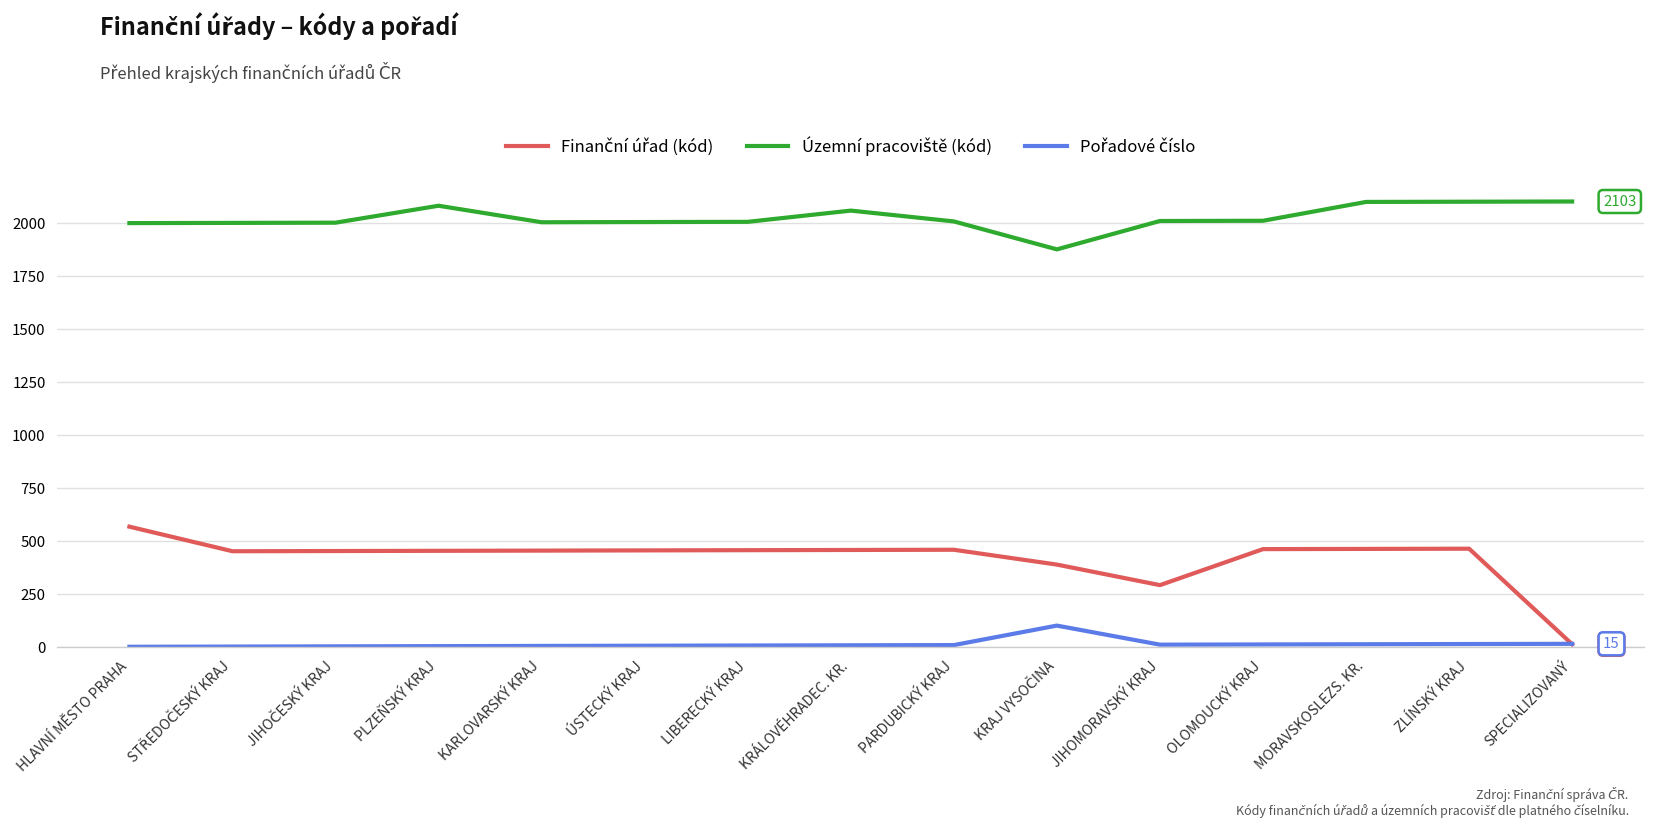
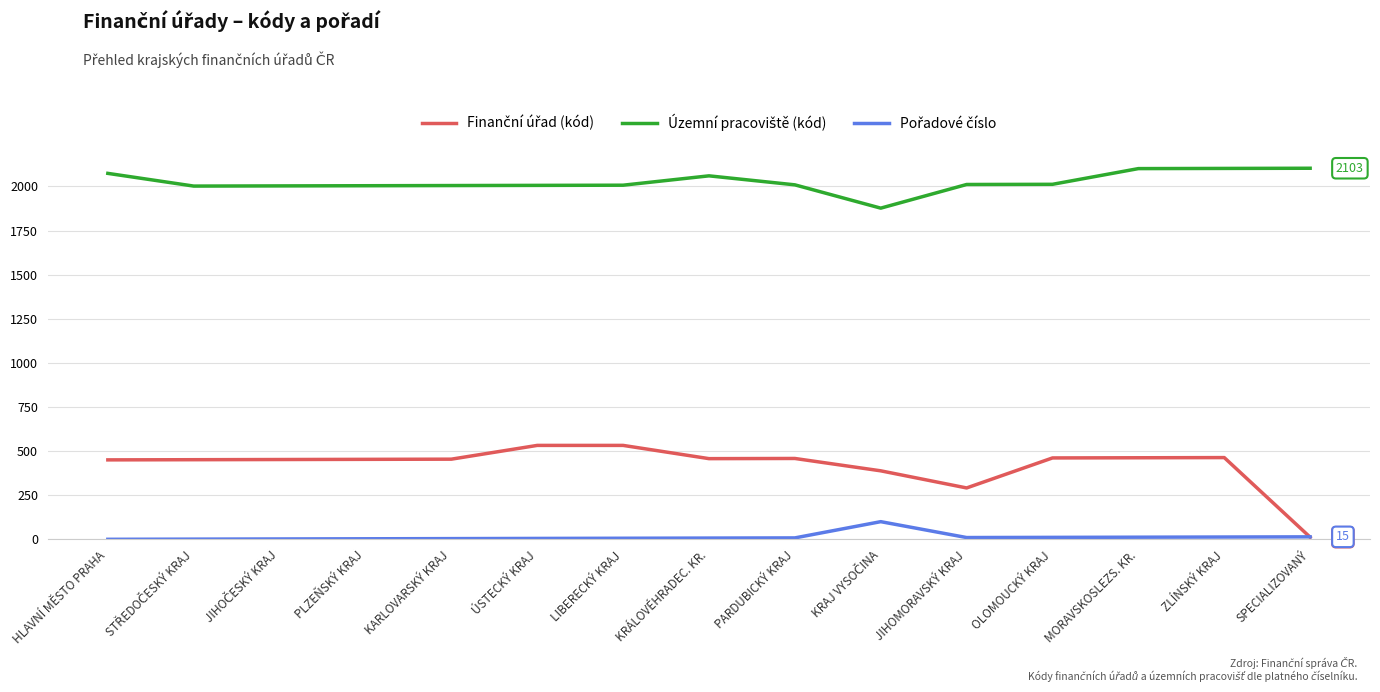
Finanční úřad (kód), HLAVNÍ MĚSTO PRAHA: 570 -> 450
Územní pracoviště (kód), HLAVNÍ MĚSTO PRAHA: 2000 -> 2070
Územní pracoviště (kód), PLZEŇSKÝ KRAJ: 2080 -> 2000
Finanční úřad (kód), ÚSTECKÝ KRAJ: 460 -> 530
Finanční úřad (kód), LIBERECKÝ KRAJ: 460 -> 530
